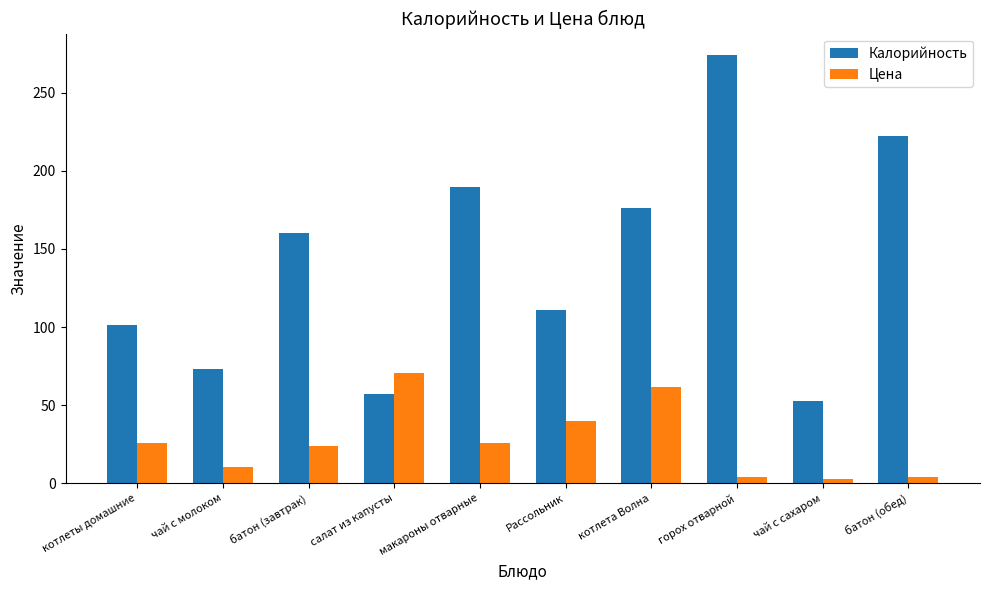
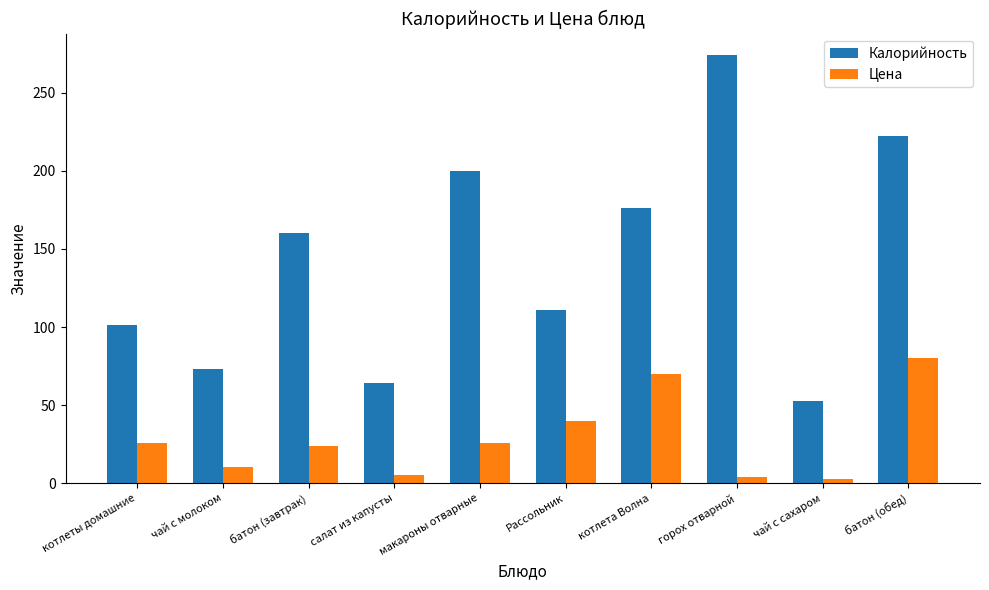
Калорийность, салат из капусты: 57 -> 64
Цена, салат из капусты: 71 -> 5
Калорийность, макароны отварные: 190 -> 200
Цена, котлета Волна: 62 -> 70
Цена, батон (обед): 4 -> 80
